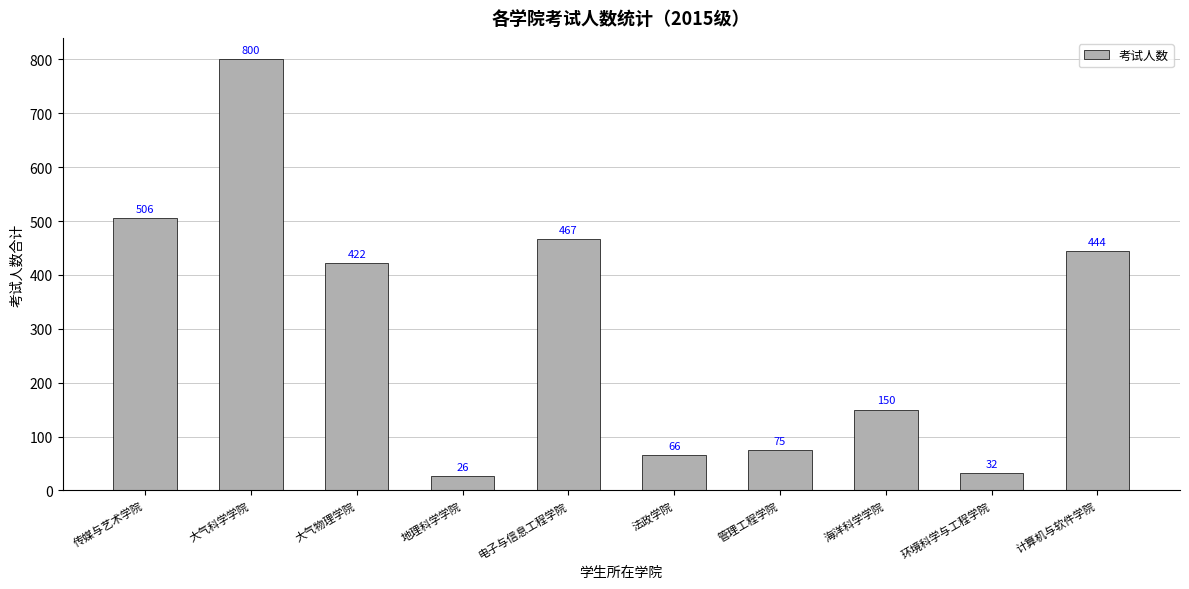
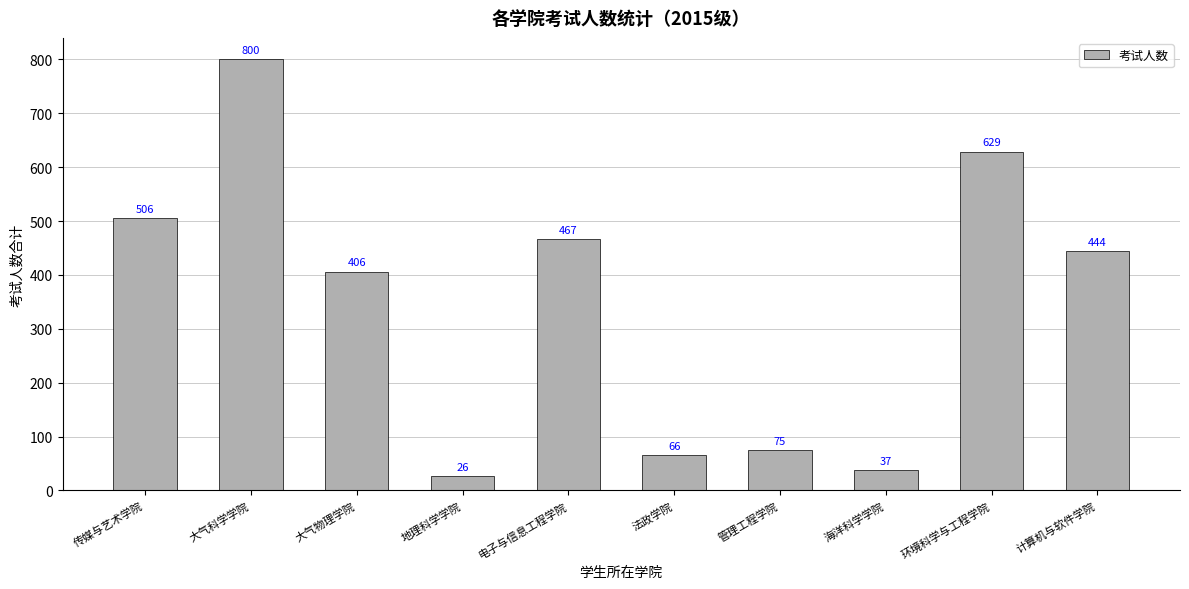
大气物理学院: 422 -> 406
海洋科学学院: 150 -> 37
环境科学与工程学院: 32 -> 629
